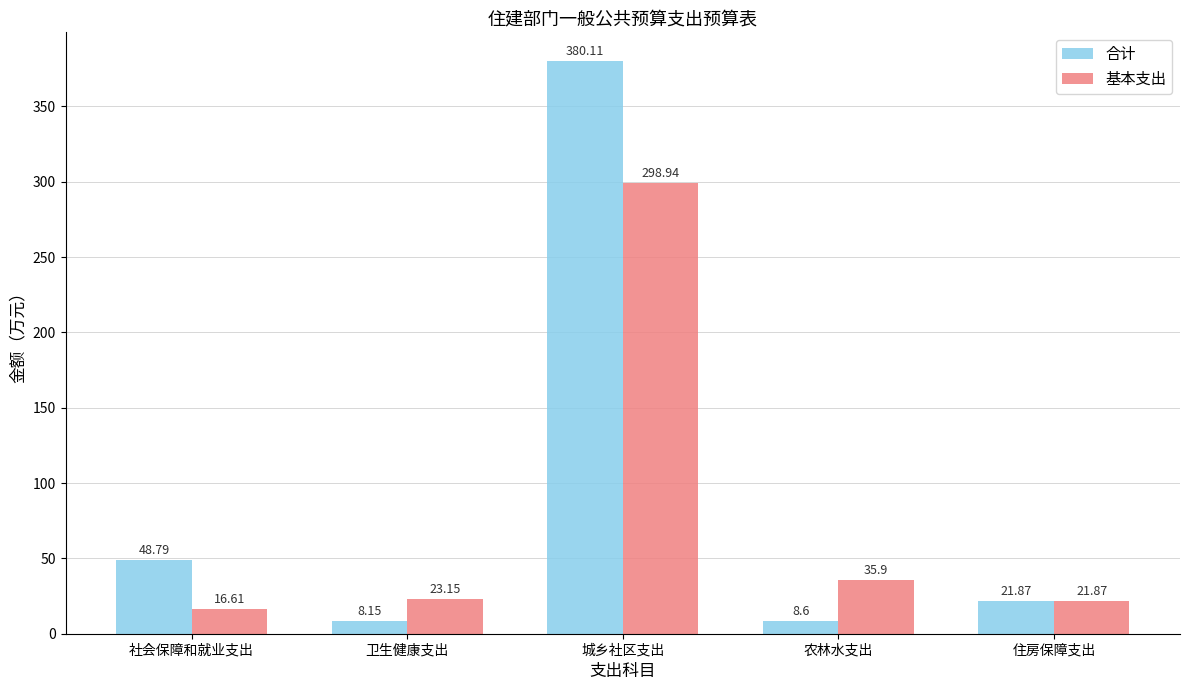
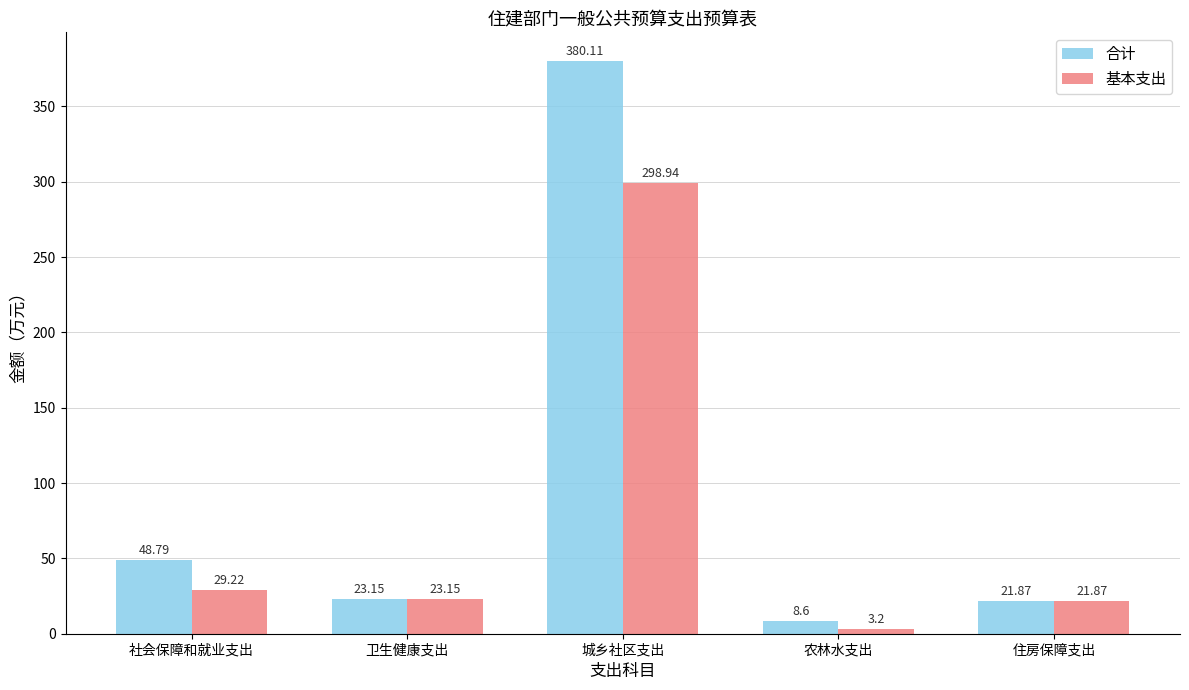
基本支出, 社会保障和就业支出: 16.61 -> 29.22
合计, 卫生健康支出: 8.15 -> 23.15
基本支出, 农林水支出: 35.9 -> 3.2
